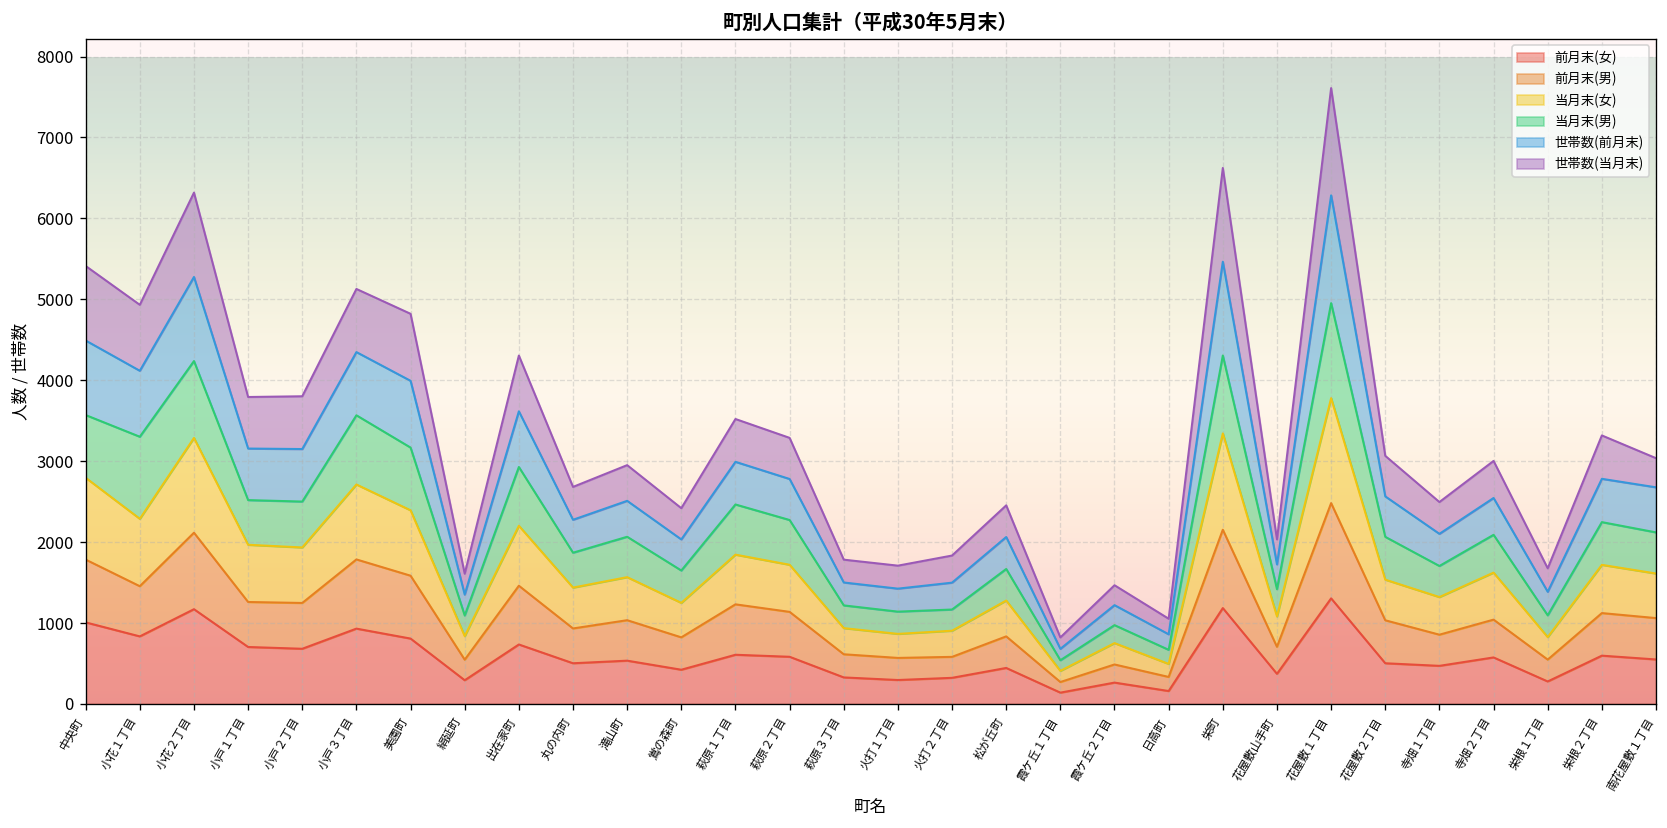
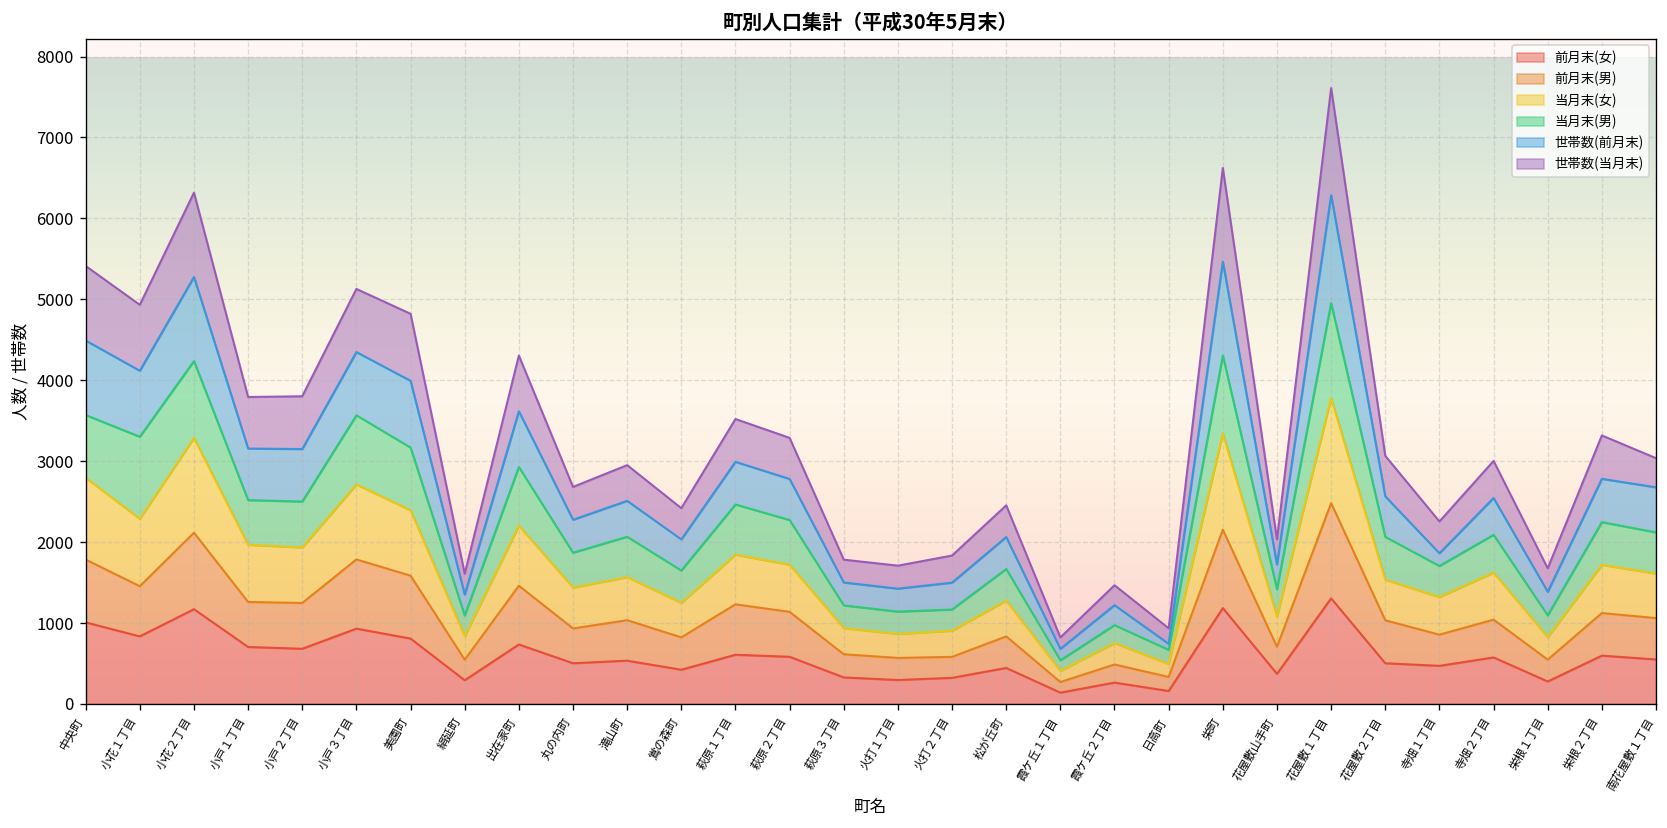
世帯数(前月末), 日高町: 200 -> 100
世帯数(前月末), 寺畑１丁目: 400 -> 200
